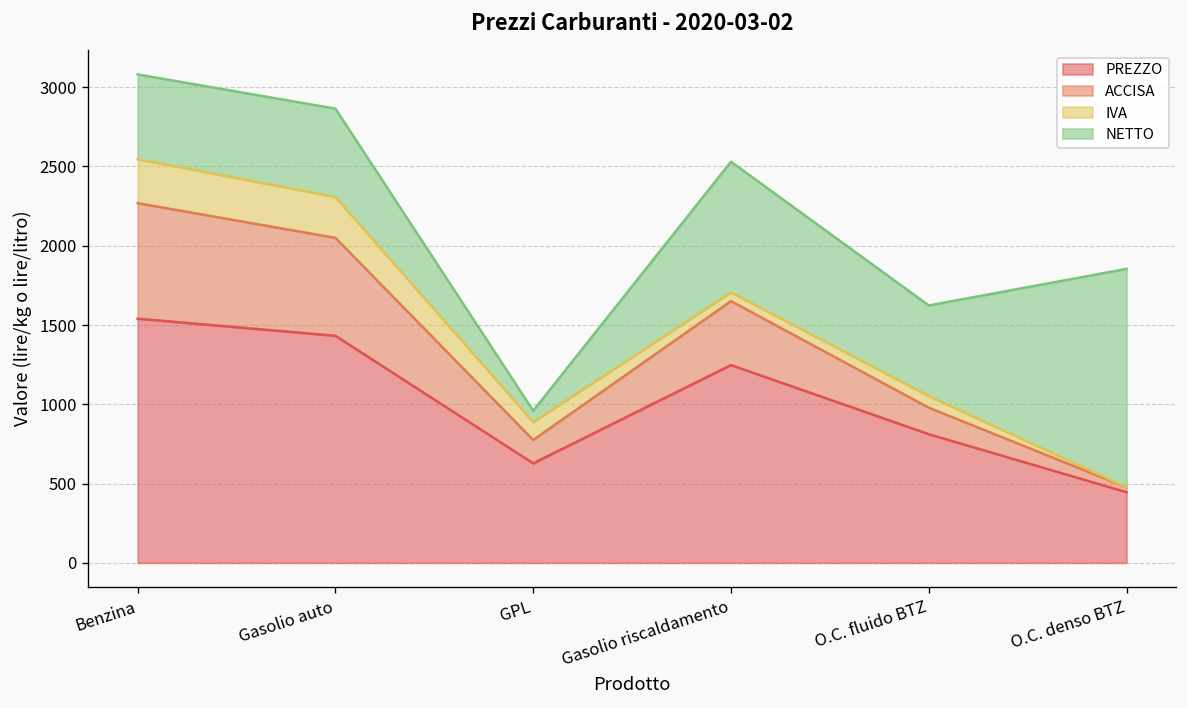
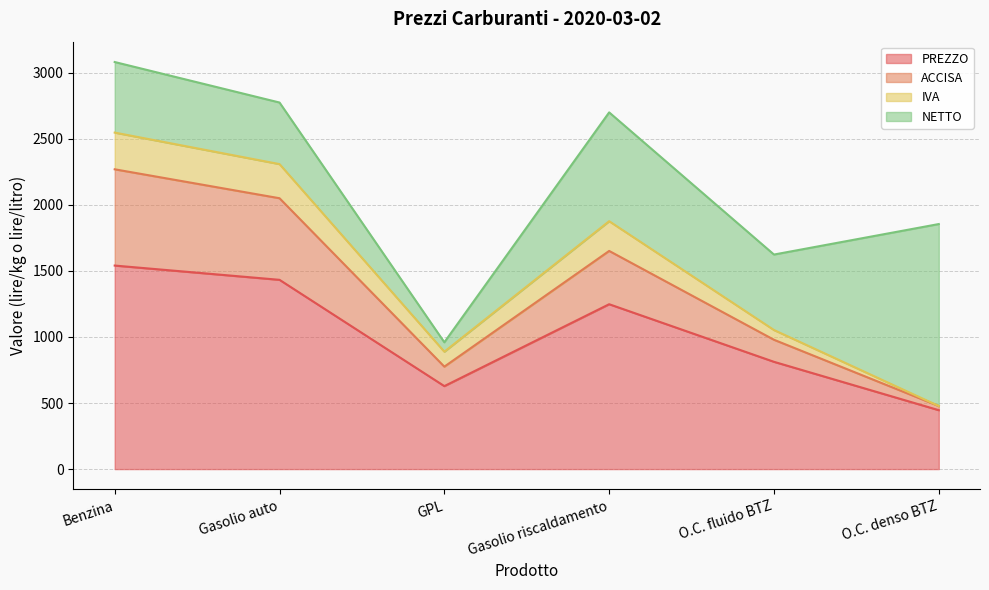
NETTO, Gasolio auto: 560 -> 470
IVA, Gasolio riscaldamento: 60 -> 220
